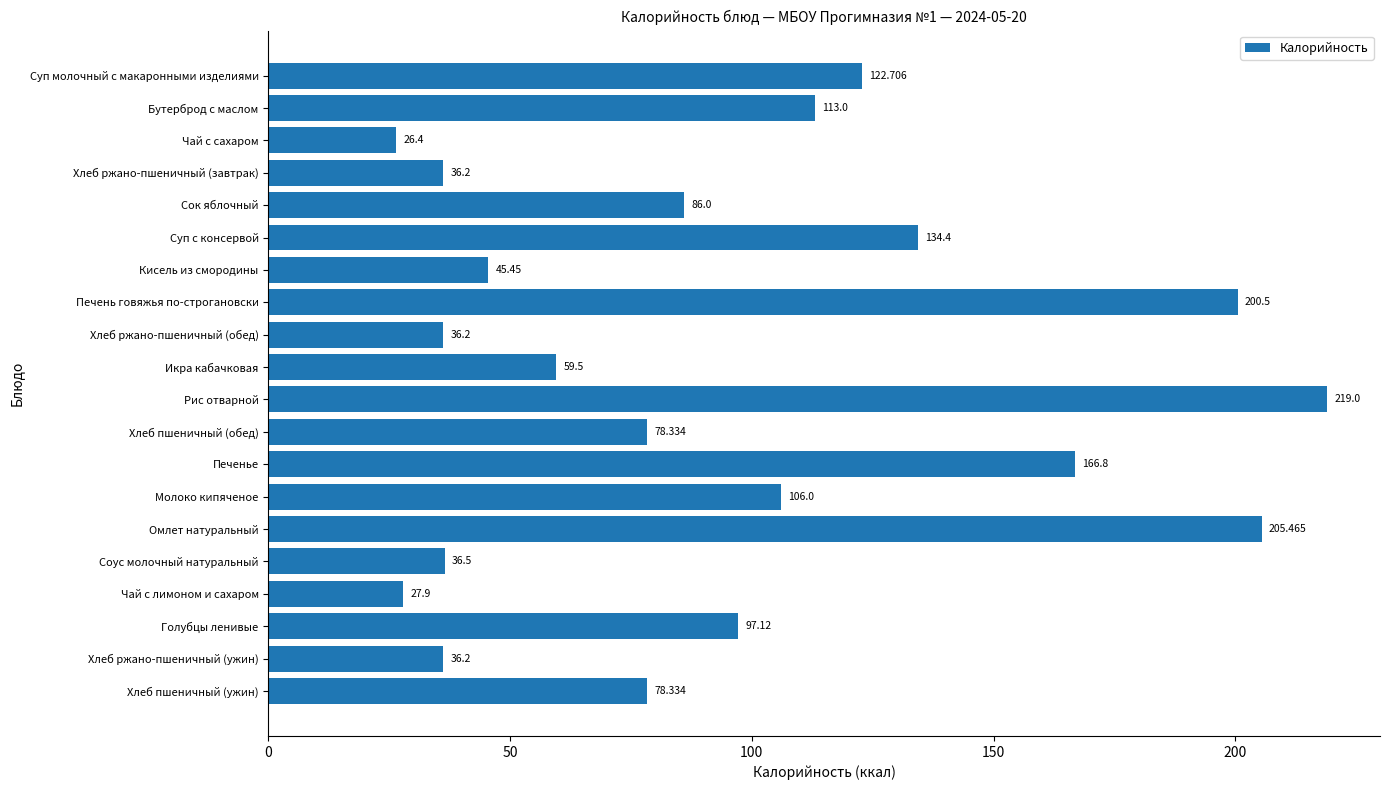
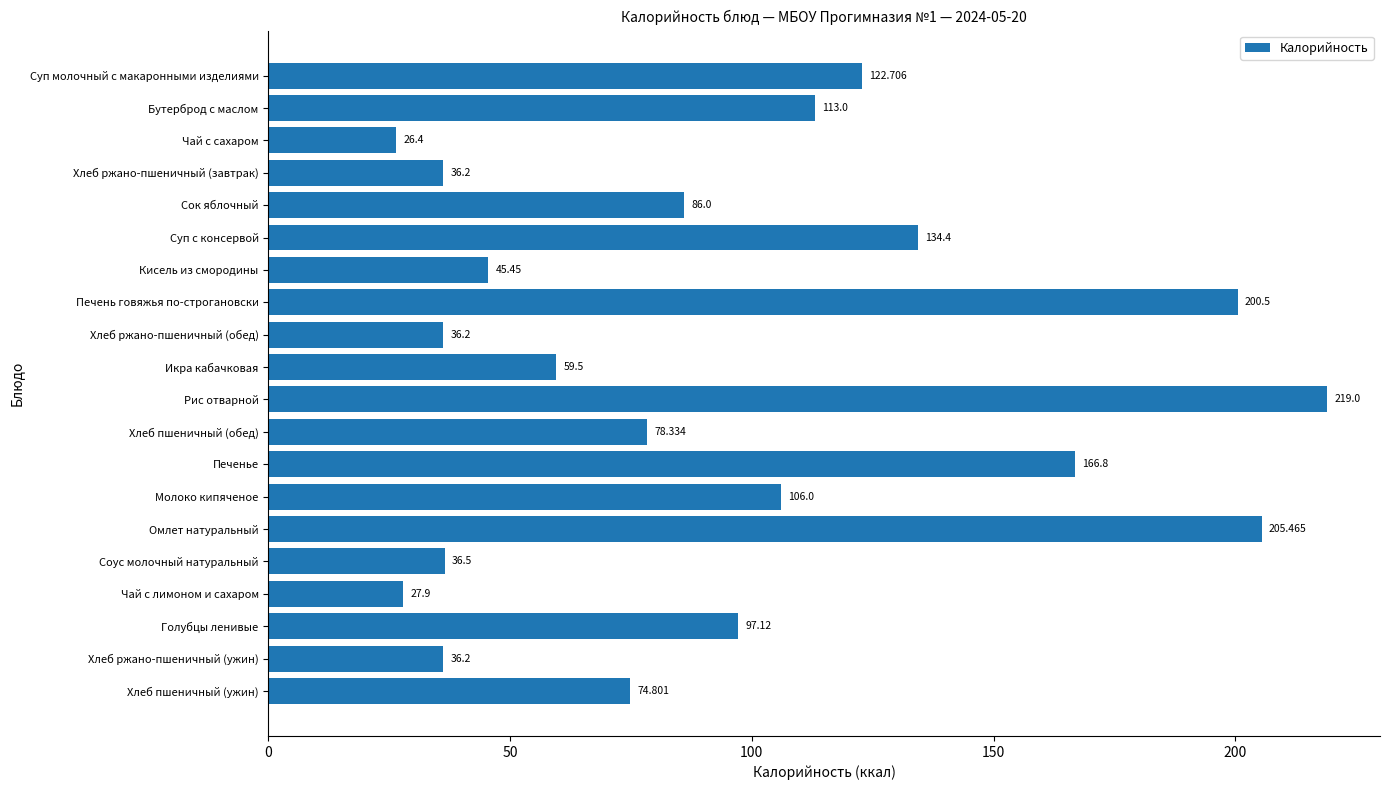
Хлеб пшеничный (ужин): 78.334 -> 74.801
